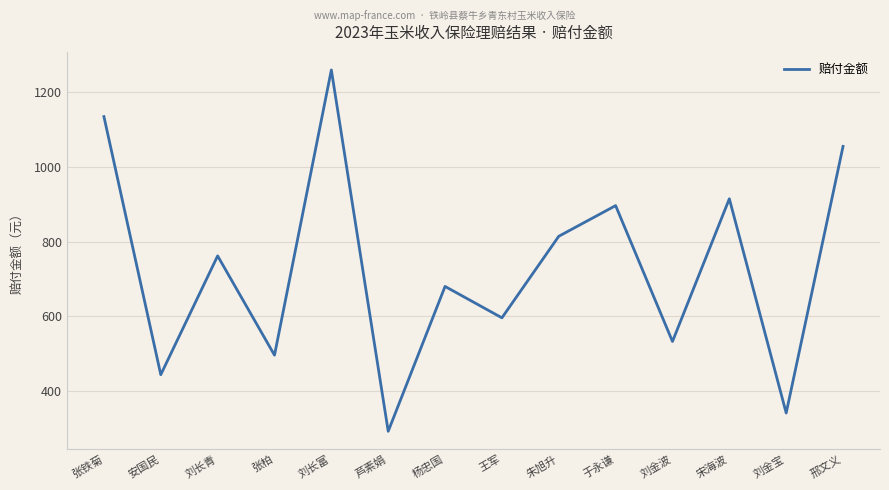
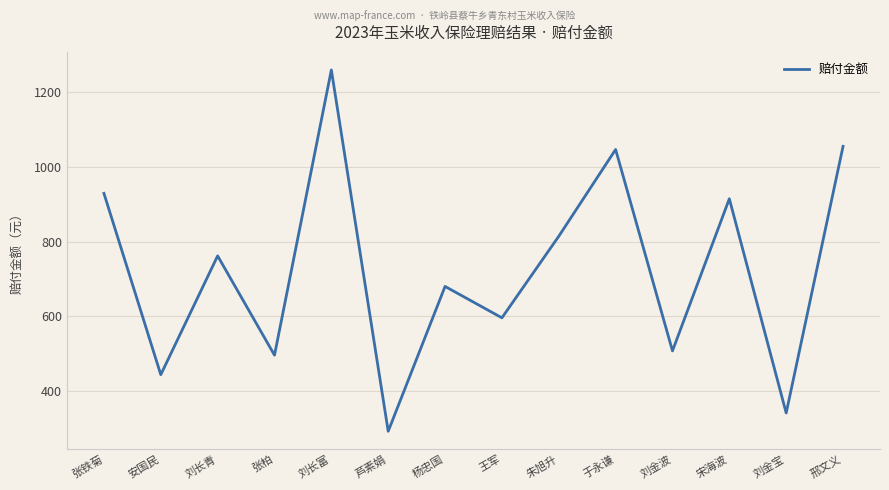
张铁菊: 1130 -> 930
于永谦: 900 -> 1050
刘金波: 530 -> 510
